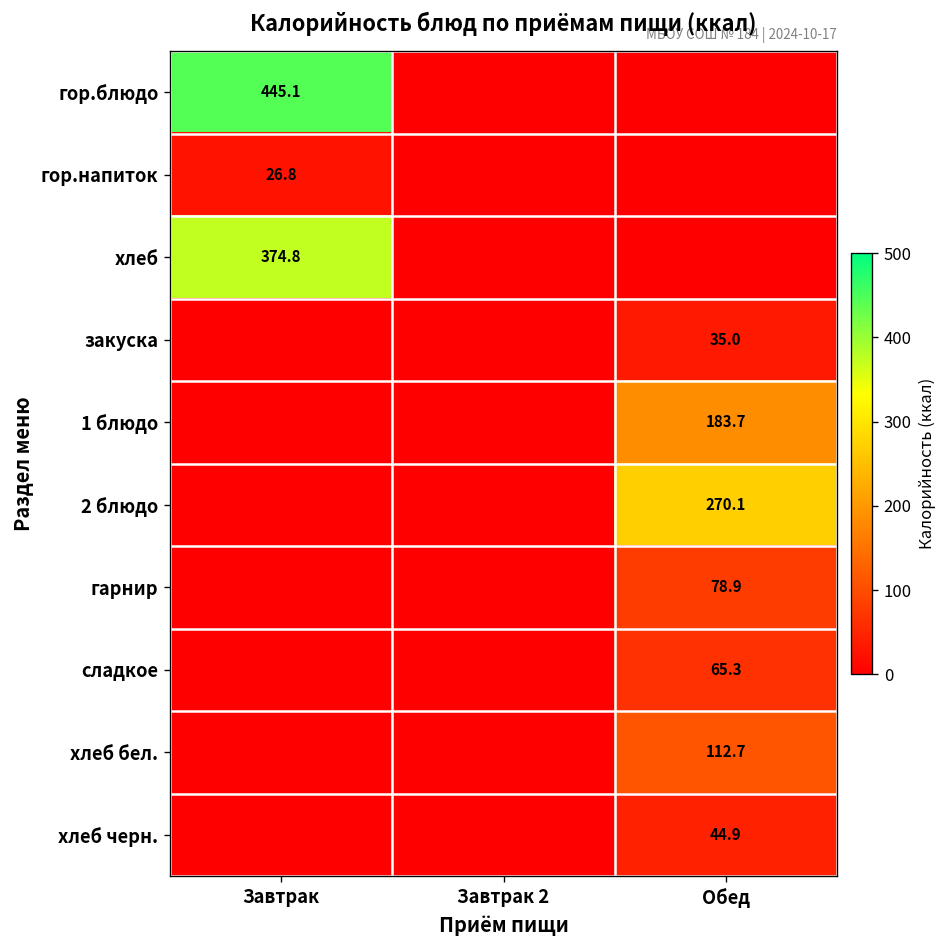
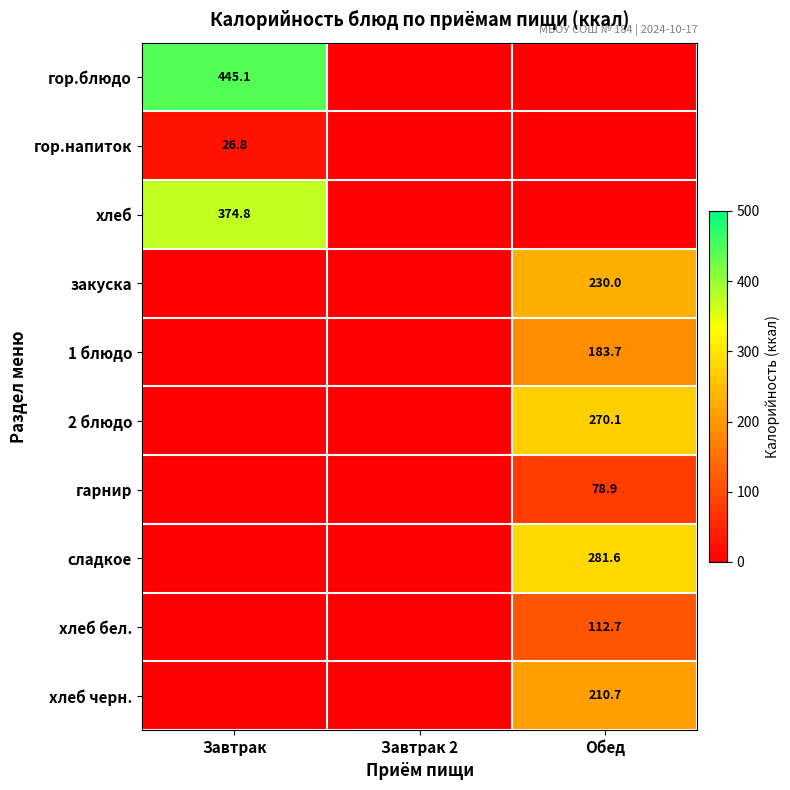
закуска, Обед: 35.0 -> 230.0
сладкое, Обед: 65.3 -> 281.6
хлеб черн., Обед: 44.9 -> 210.7
